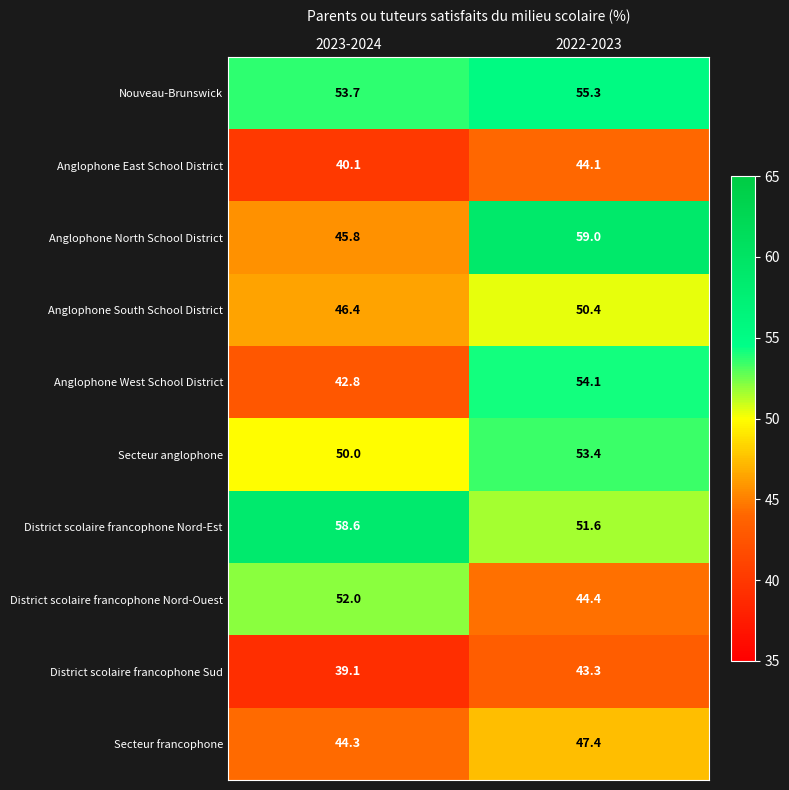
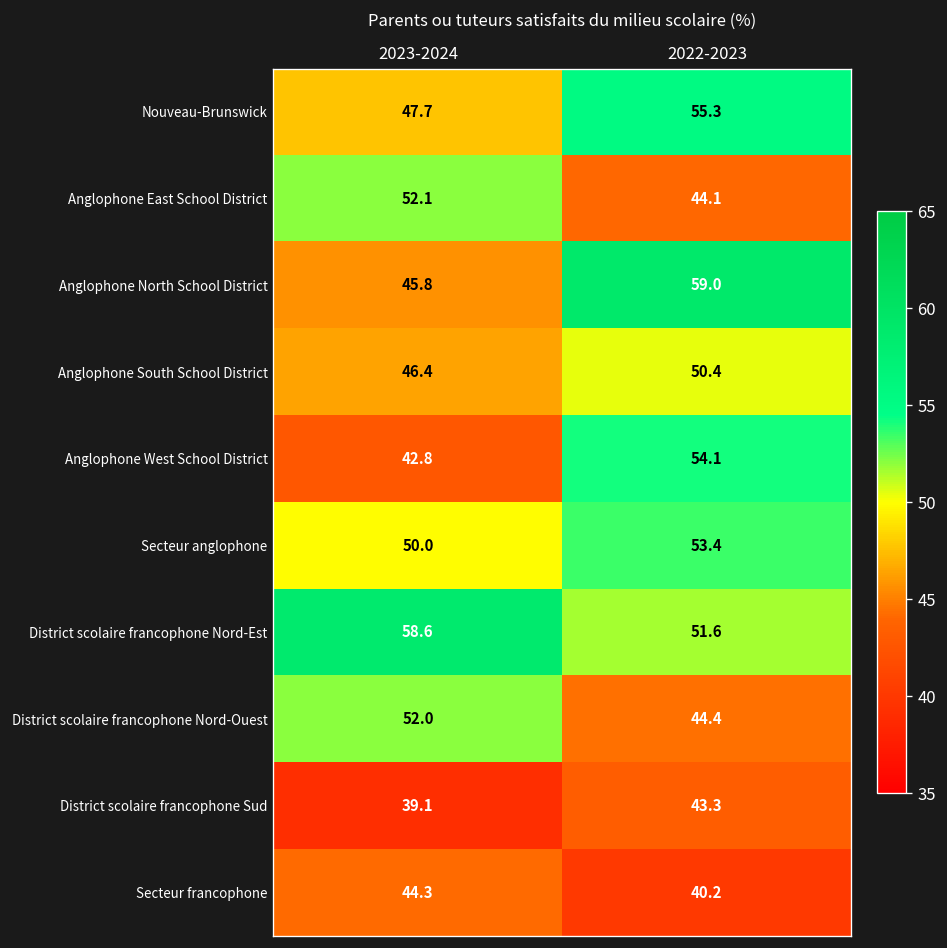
Nouveau-Brunswick, 2023-2024: 53.7 -> 47.7
Anglophone East School District, 2023-2024: 40.1 -> 52.1
Secteur francophone, 2022-2023: 47.4 -> 40.2
